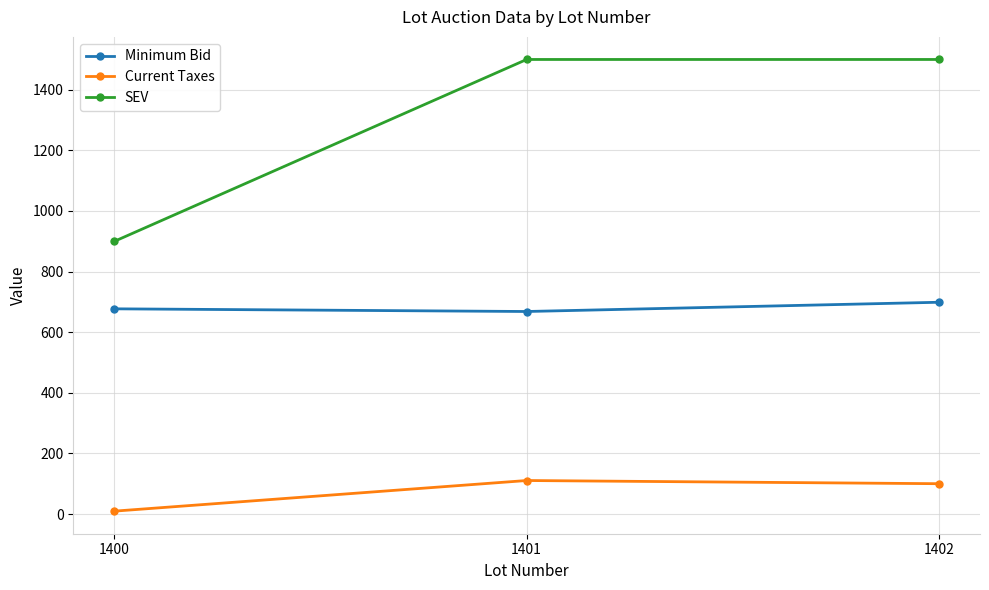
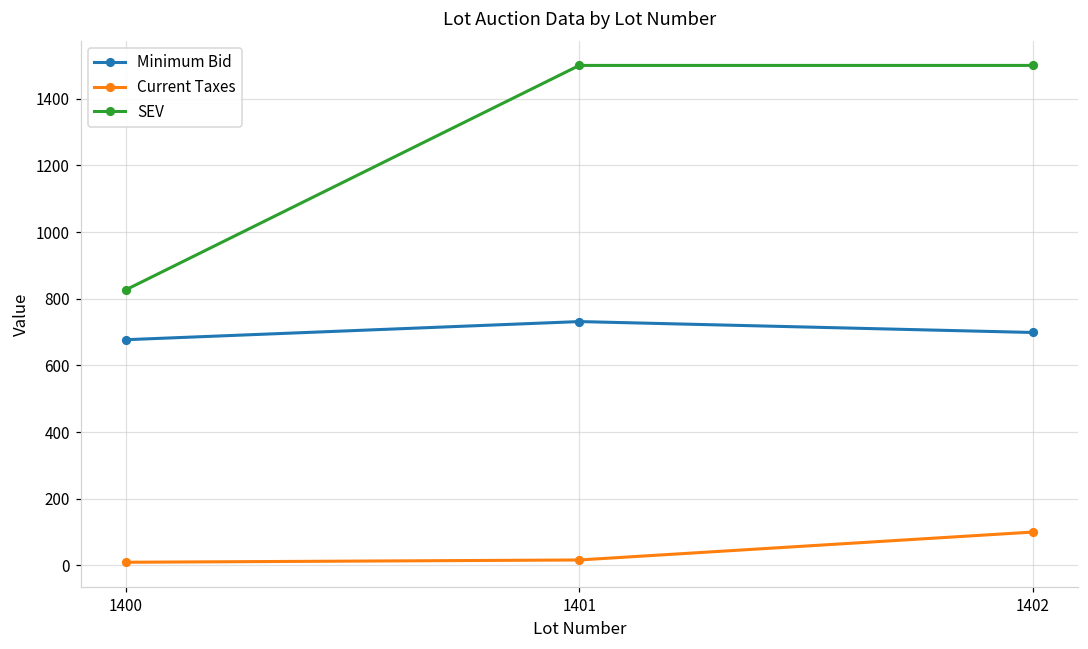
SEV, 1400: 900 -> 830
Minimum Bid, 1401: 670 -> 730
Current Taxes, 1401: 110 -> 20
